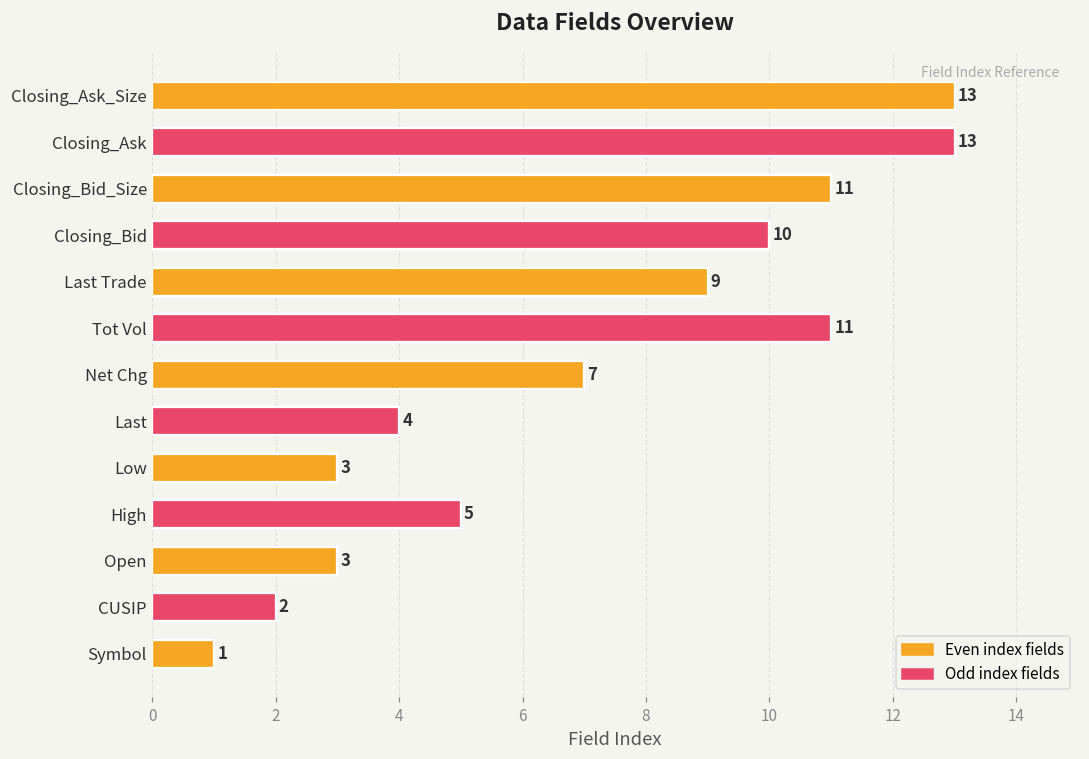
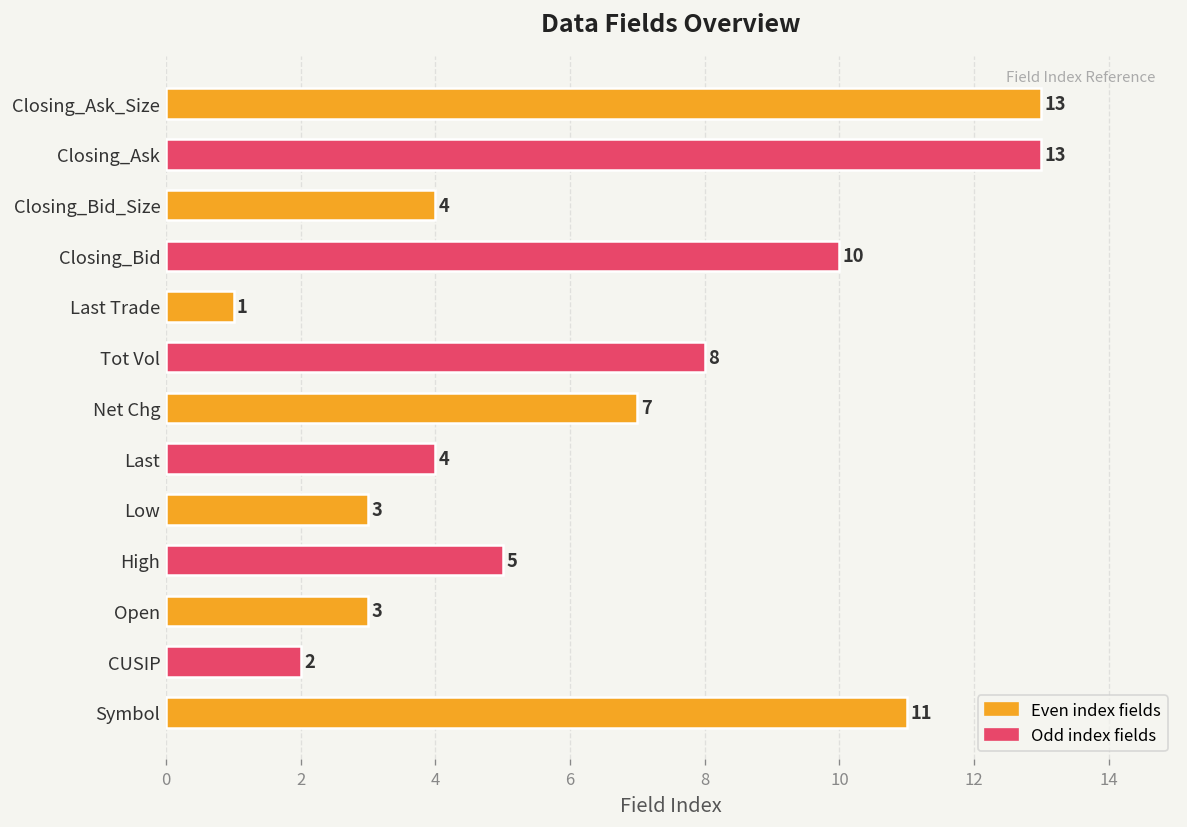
Closing_Bid_Size: 11 -> 4
Last Trade: 9 -> 1
Tot Vol: 11 -> 8
Symbol: 1 -> 11
